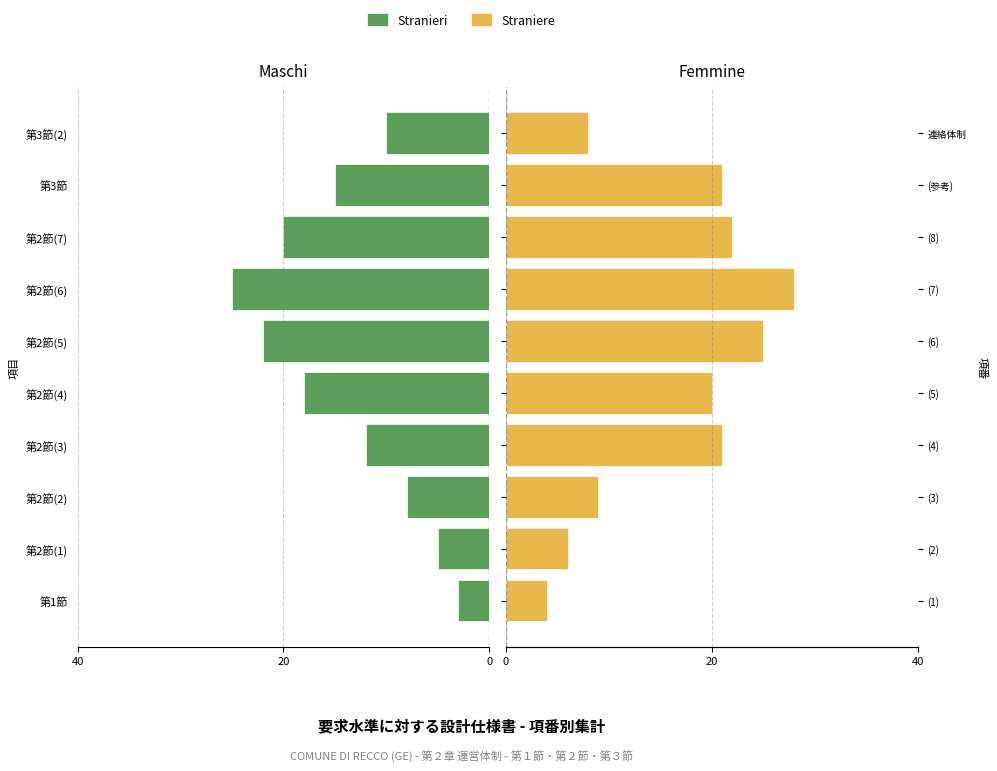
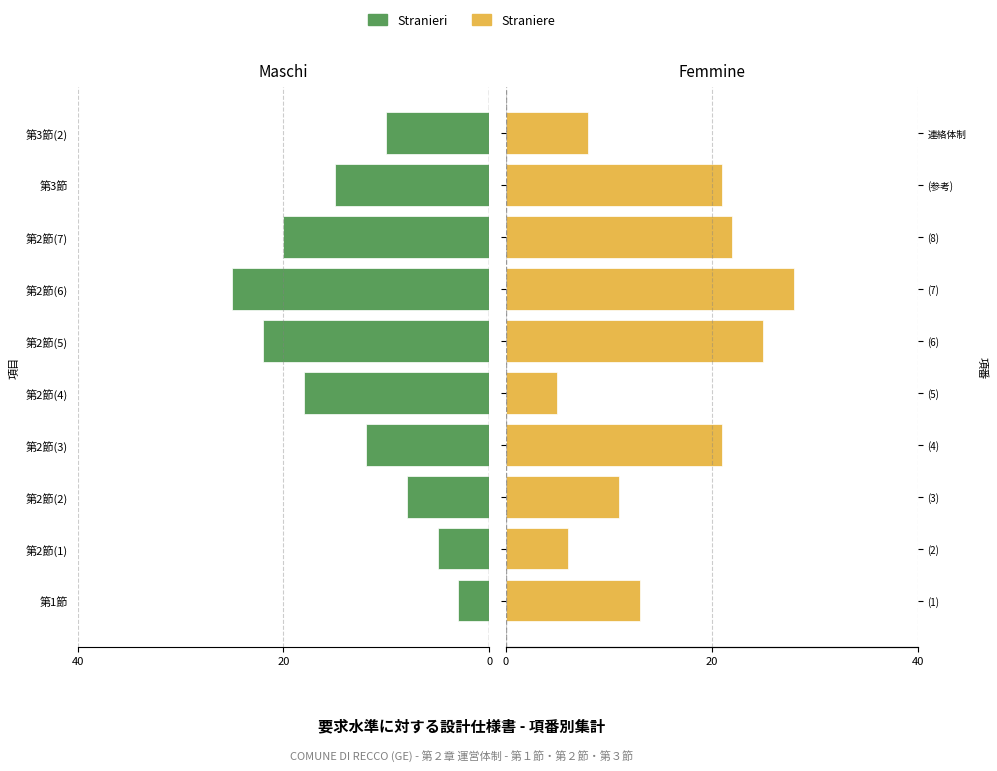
Femmine, (5): 20 -> 5
Femmine, (3): 9 -> 11
Femmine, (1): 4 -> 13
